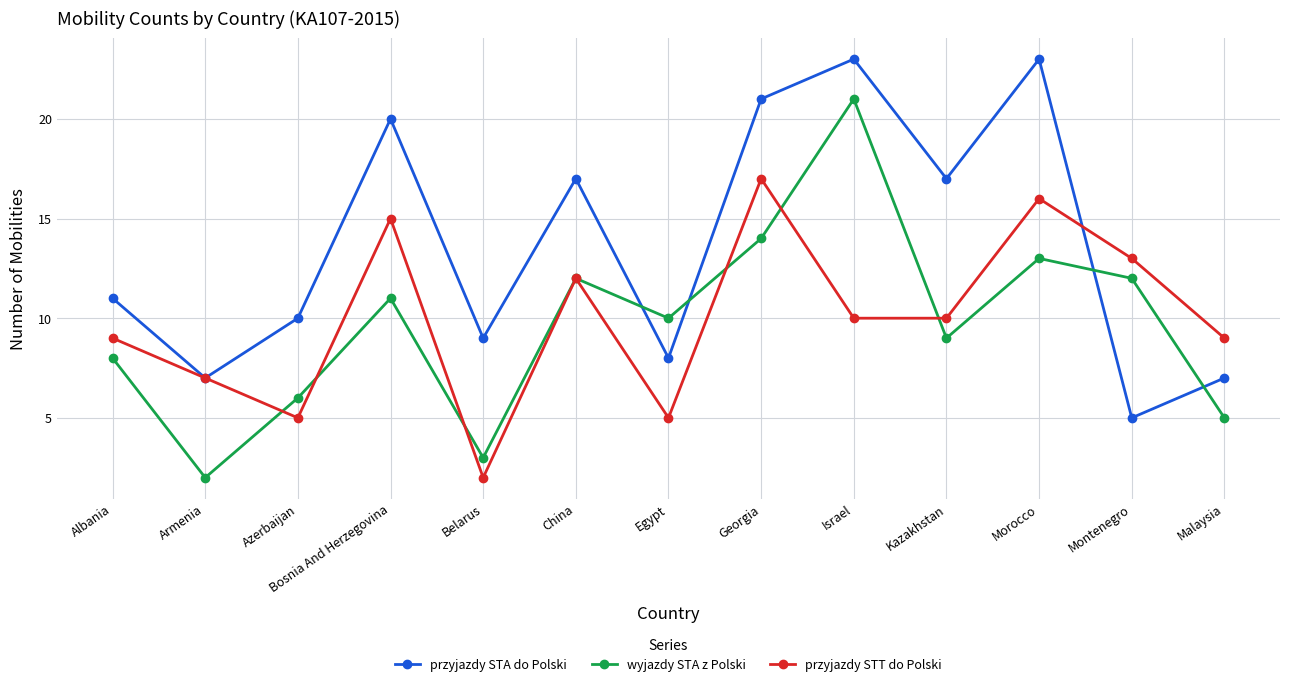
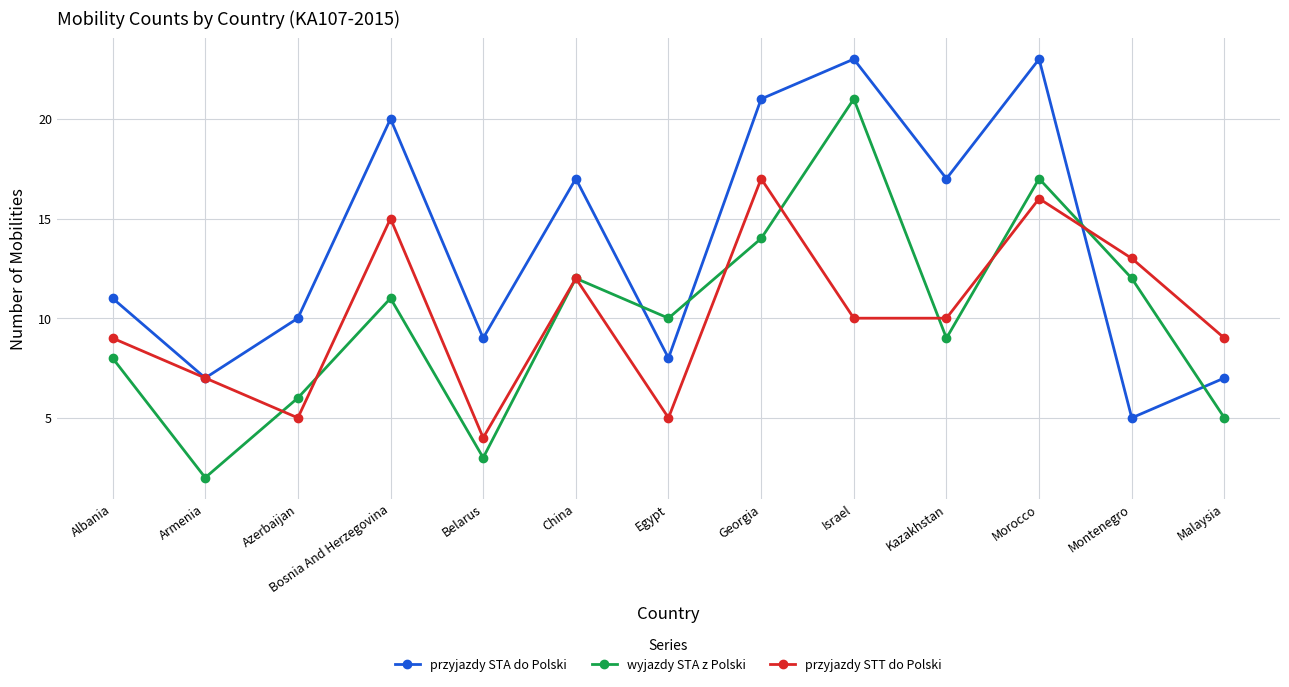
przyjazdy STT do Polski, Belarus: 2 -> 4
wyjazdy STA z Polski, Morocco: 13 -> 17
